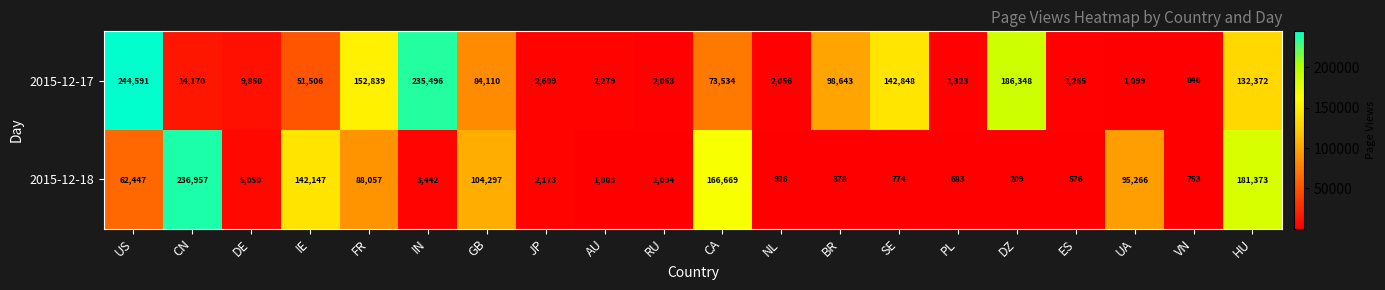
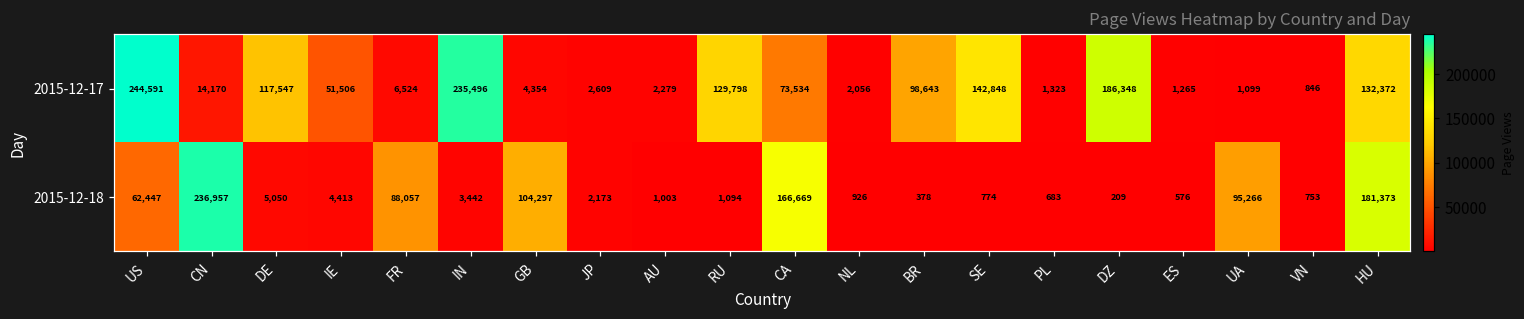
2015-12-17, DE: 9,850 -> 117,547
2015-12-17, FR: 152,839 -> 6,524
2015-12-17, GB: 84,110 -> 4,354
2015-12-17, RU: 2,063 -> 129,798
2015-12-18, IE: 142,147 -> 4,413
